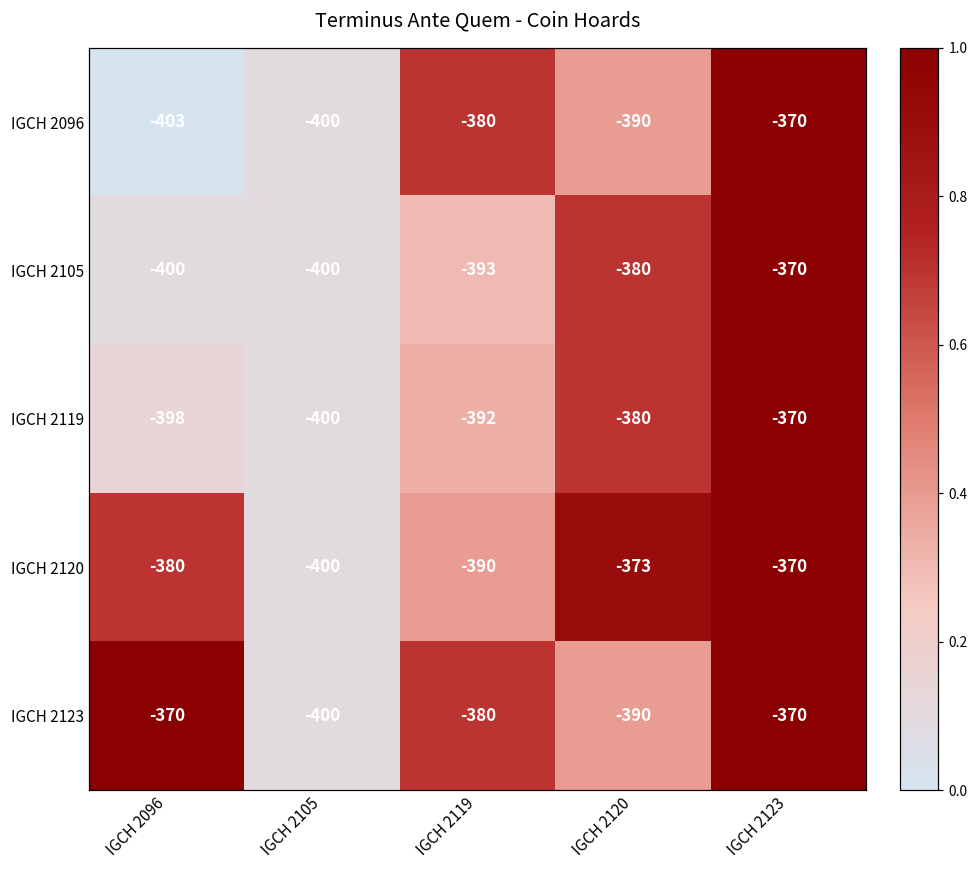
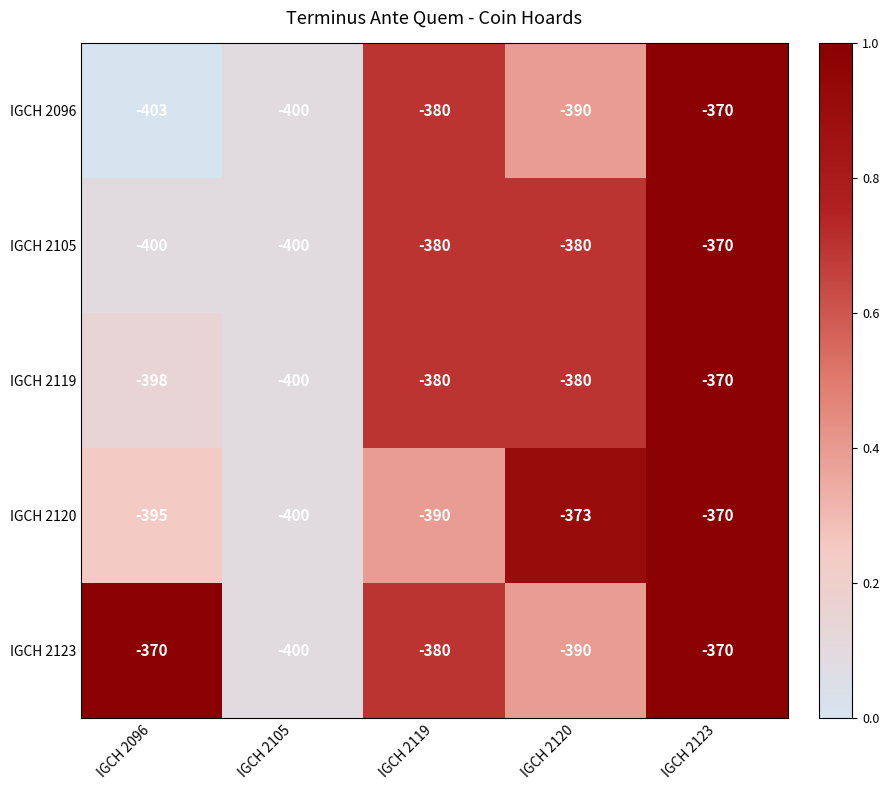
IGCH 2105, IGCH 2119: -393 -> -380
IGCH 2119, IGCH 2119: -392 -> -380
IGCH 2120, IGCH 2096: -380 -> -395
